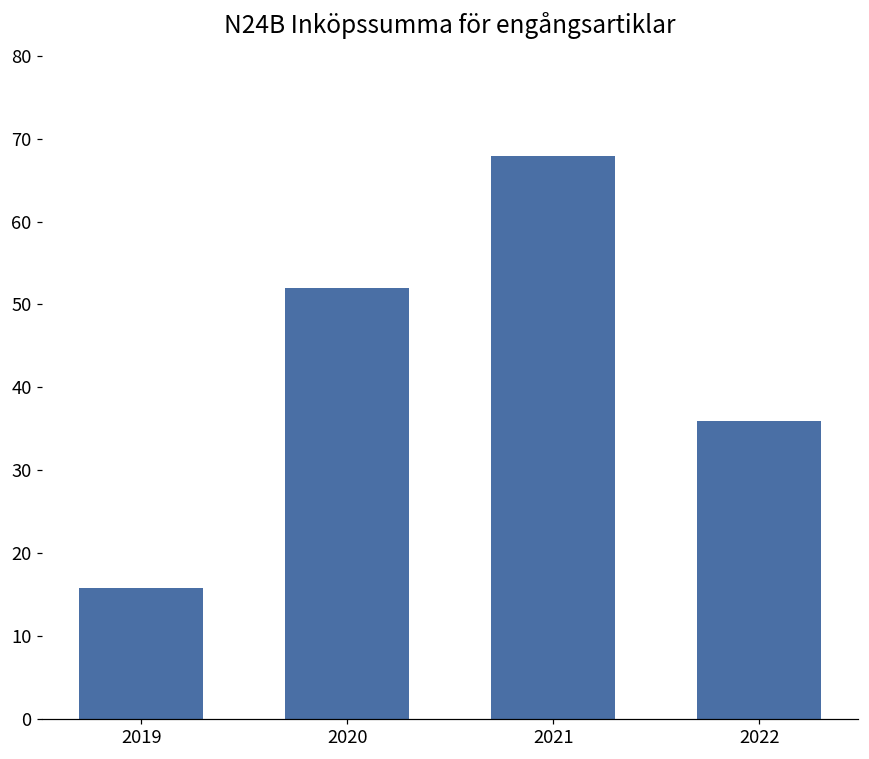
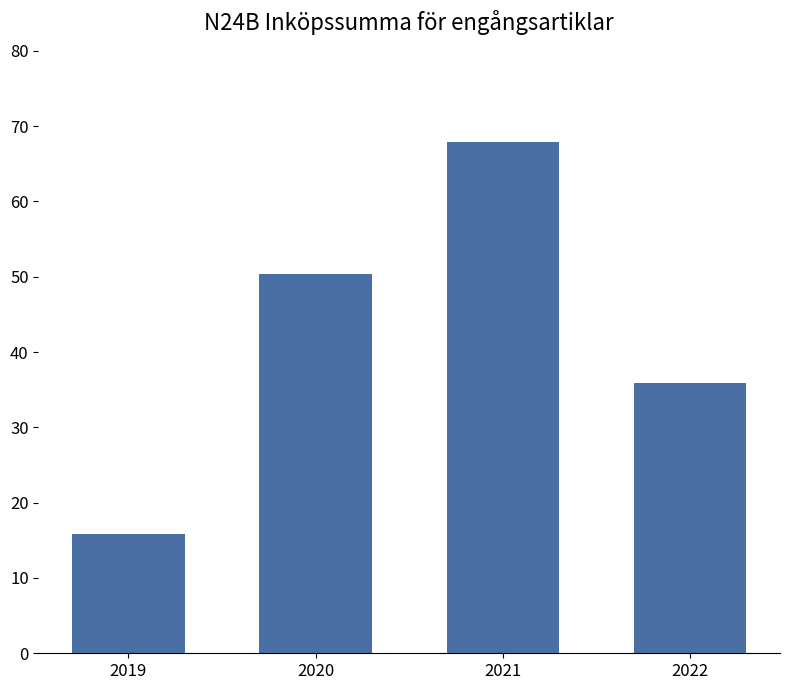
2020: 52 -> 50
